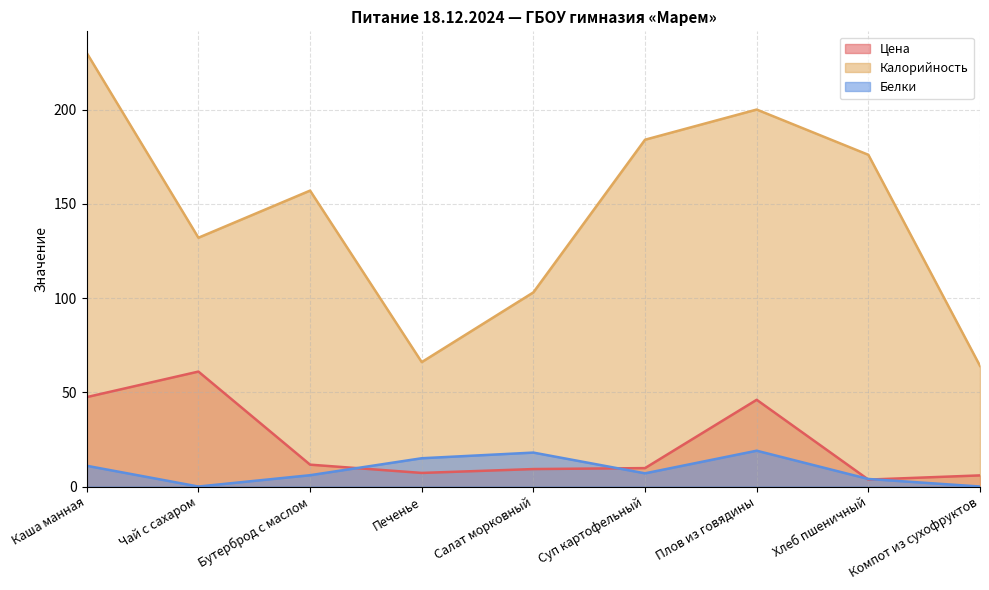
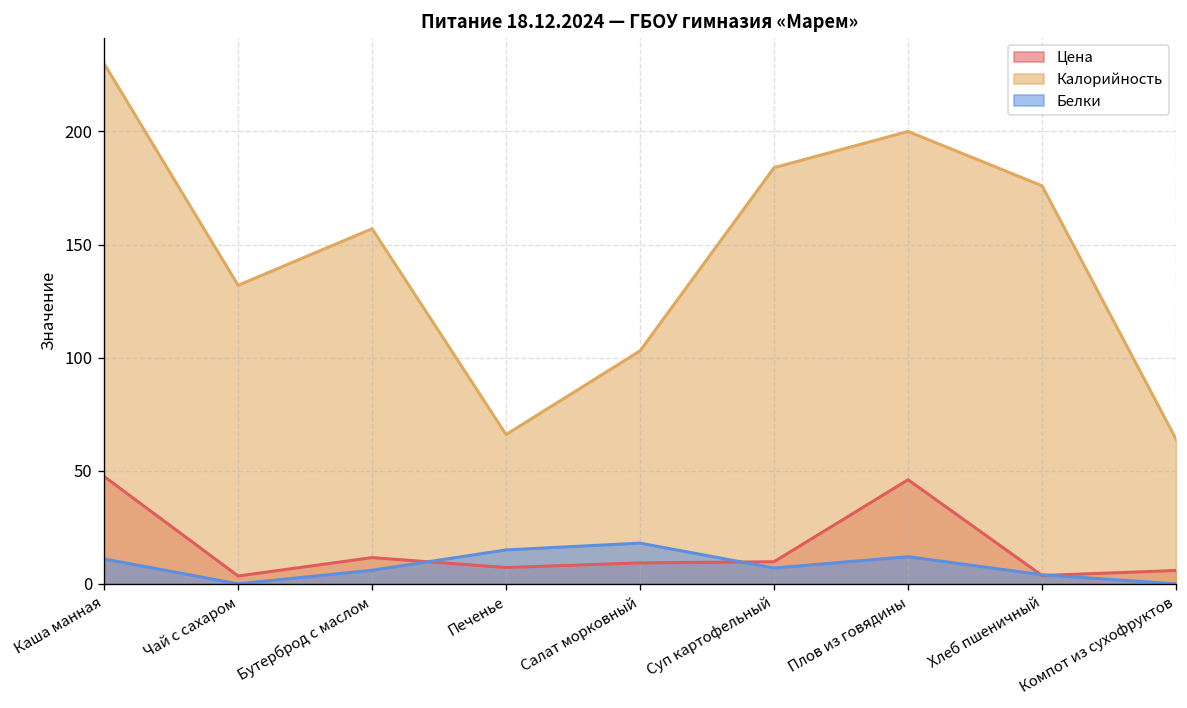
Цена, Чай с сахаром: 61 -> 3
Белки, Плов из говядины: 19 -> 12
